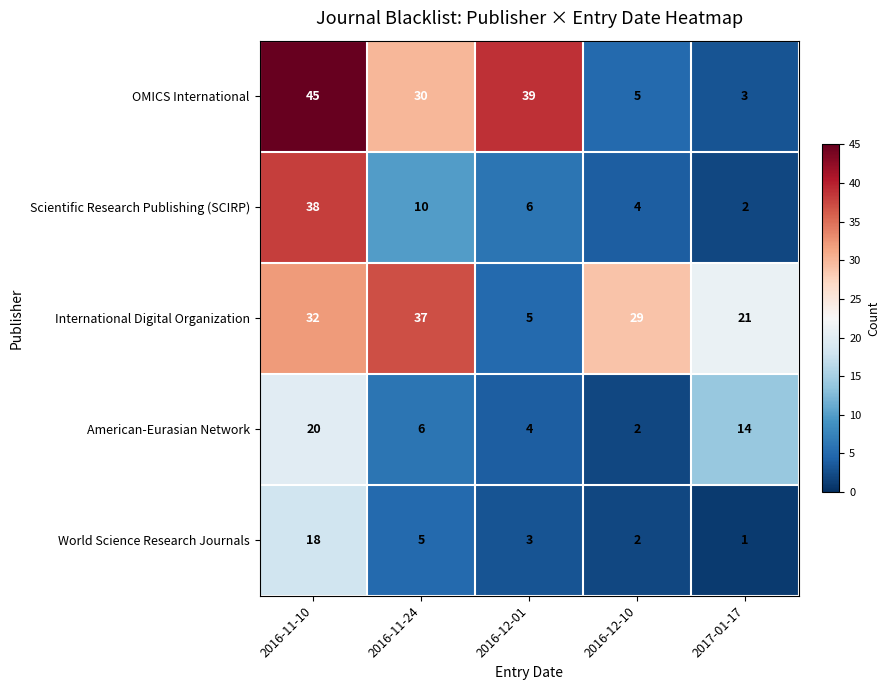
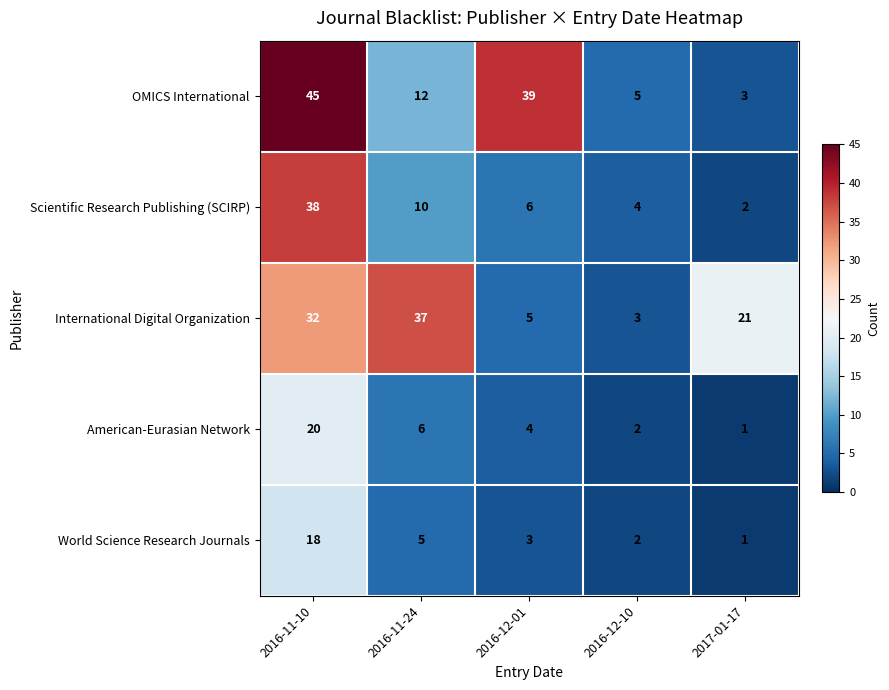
OMICS International, 2016-11-24: 30 -> 12
International Digital Organization, 2016-12-10: 29 -> 3
American-Eurasian Network, 2017-01-17: 14 -> 1
